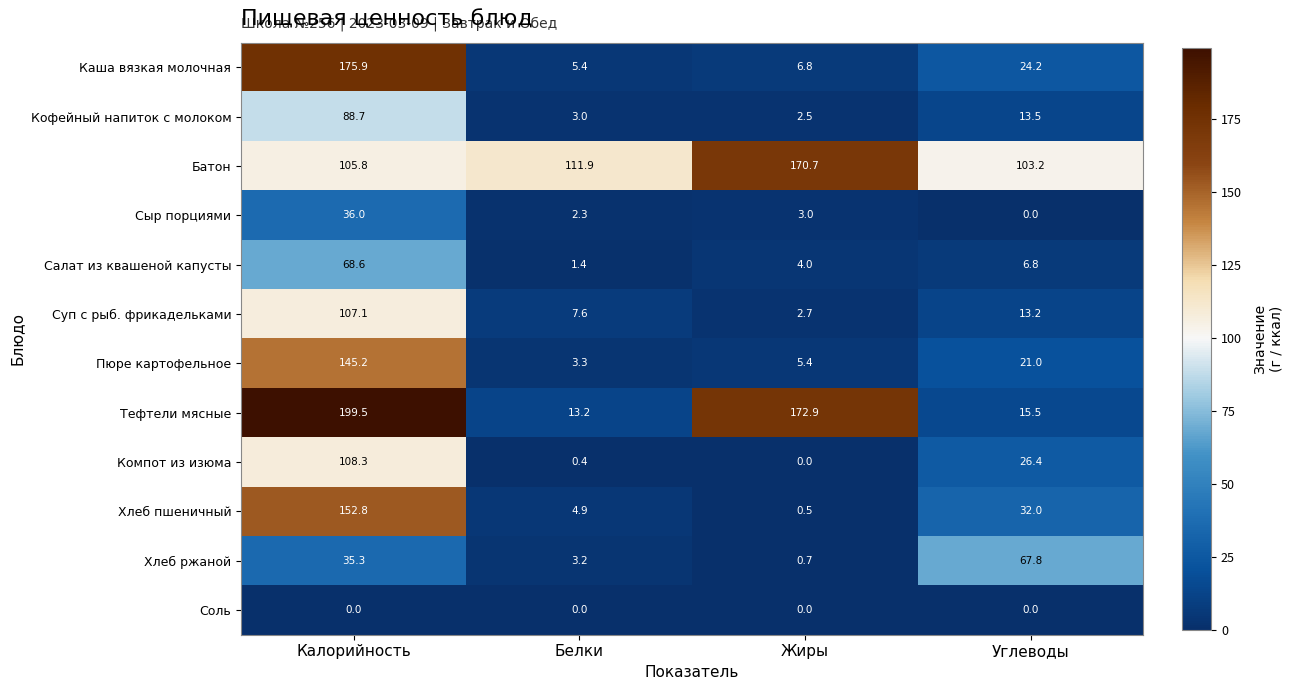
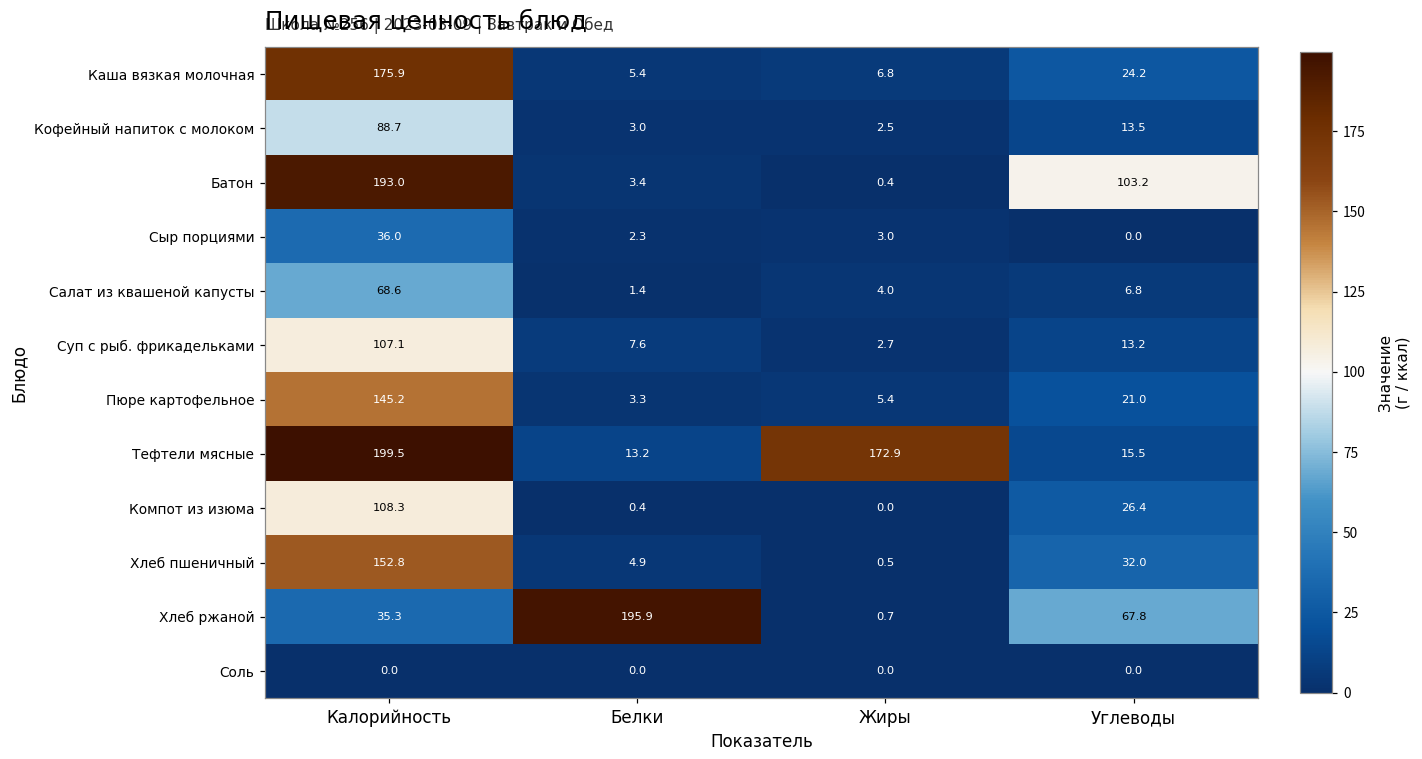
Батон, Калорийность: 105.8 -> 193.0
Батон, Белки: 111.9 -> 3.4
Батон, Жиры: 170.7 -> 0.4
Хлеб ржаной, Белки: 3.2 -> 195.9
